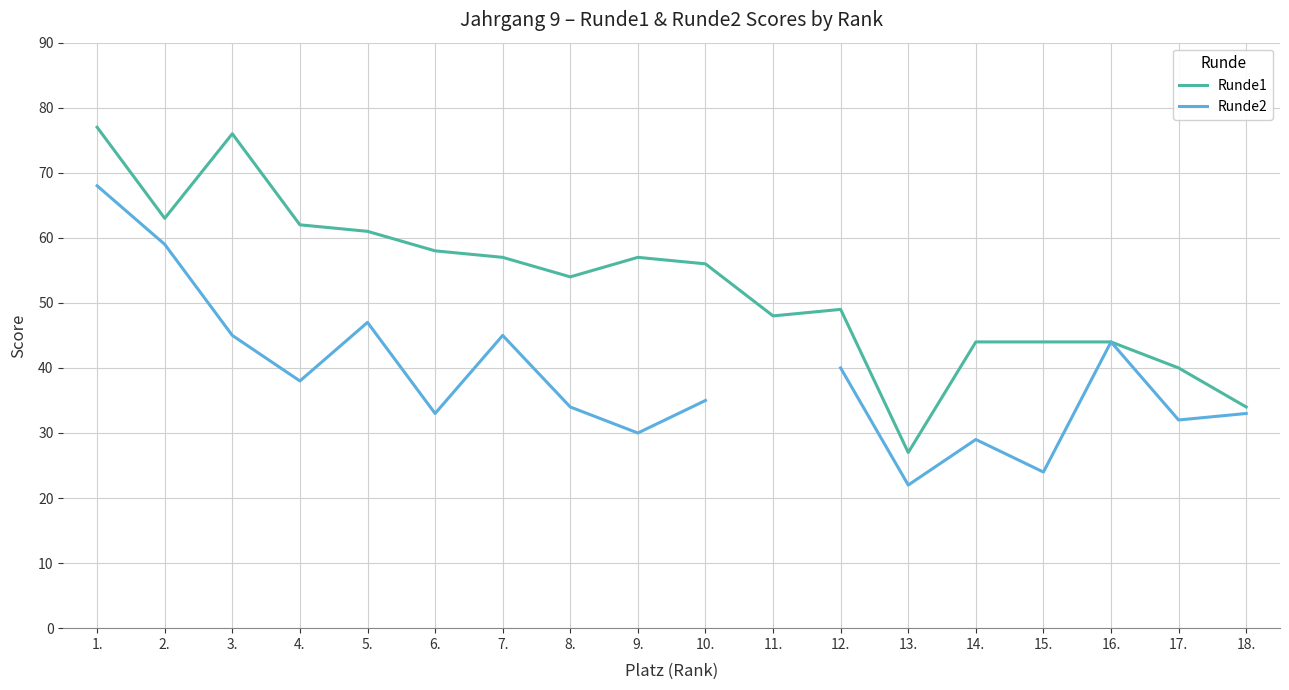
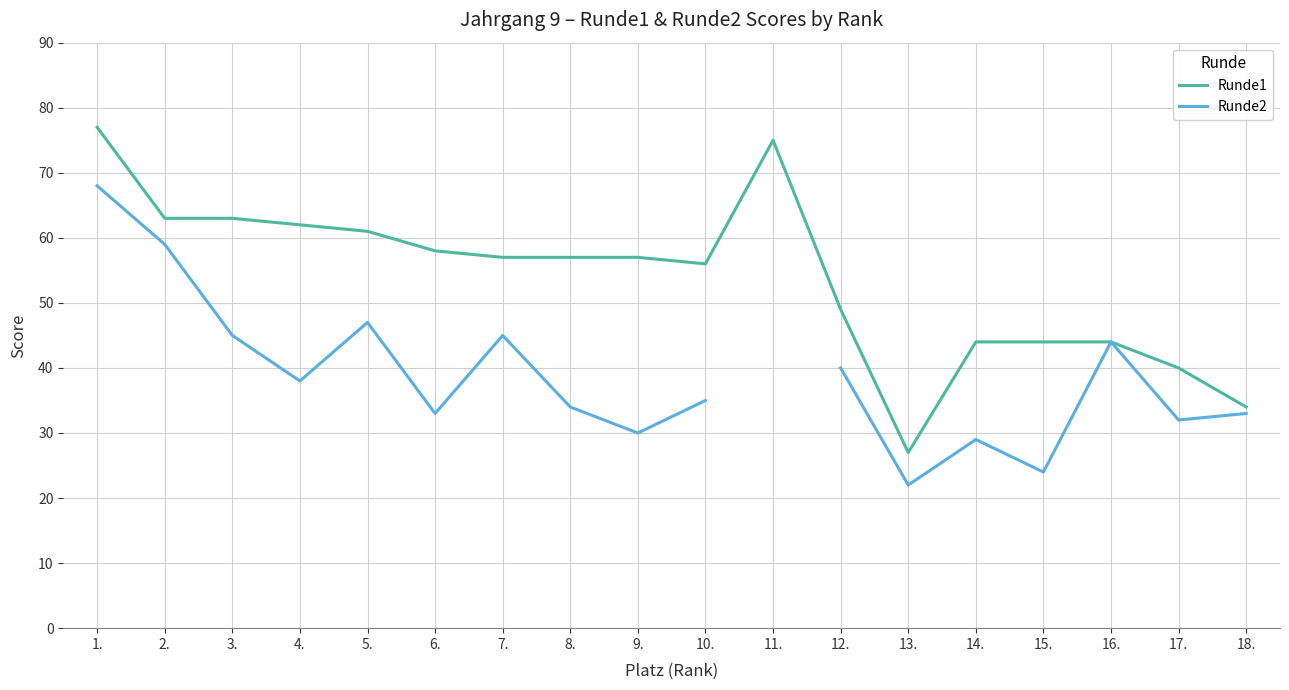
Runde1, 3.: 76 -> 63
Runde1, 8.: 54 -> 57
Runde1, 11.: 48 -> 75
